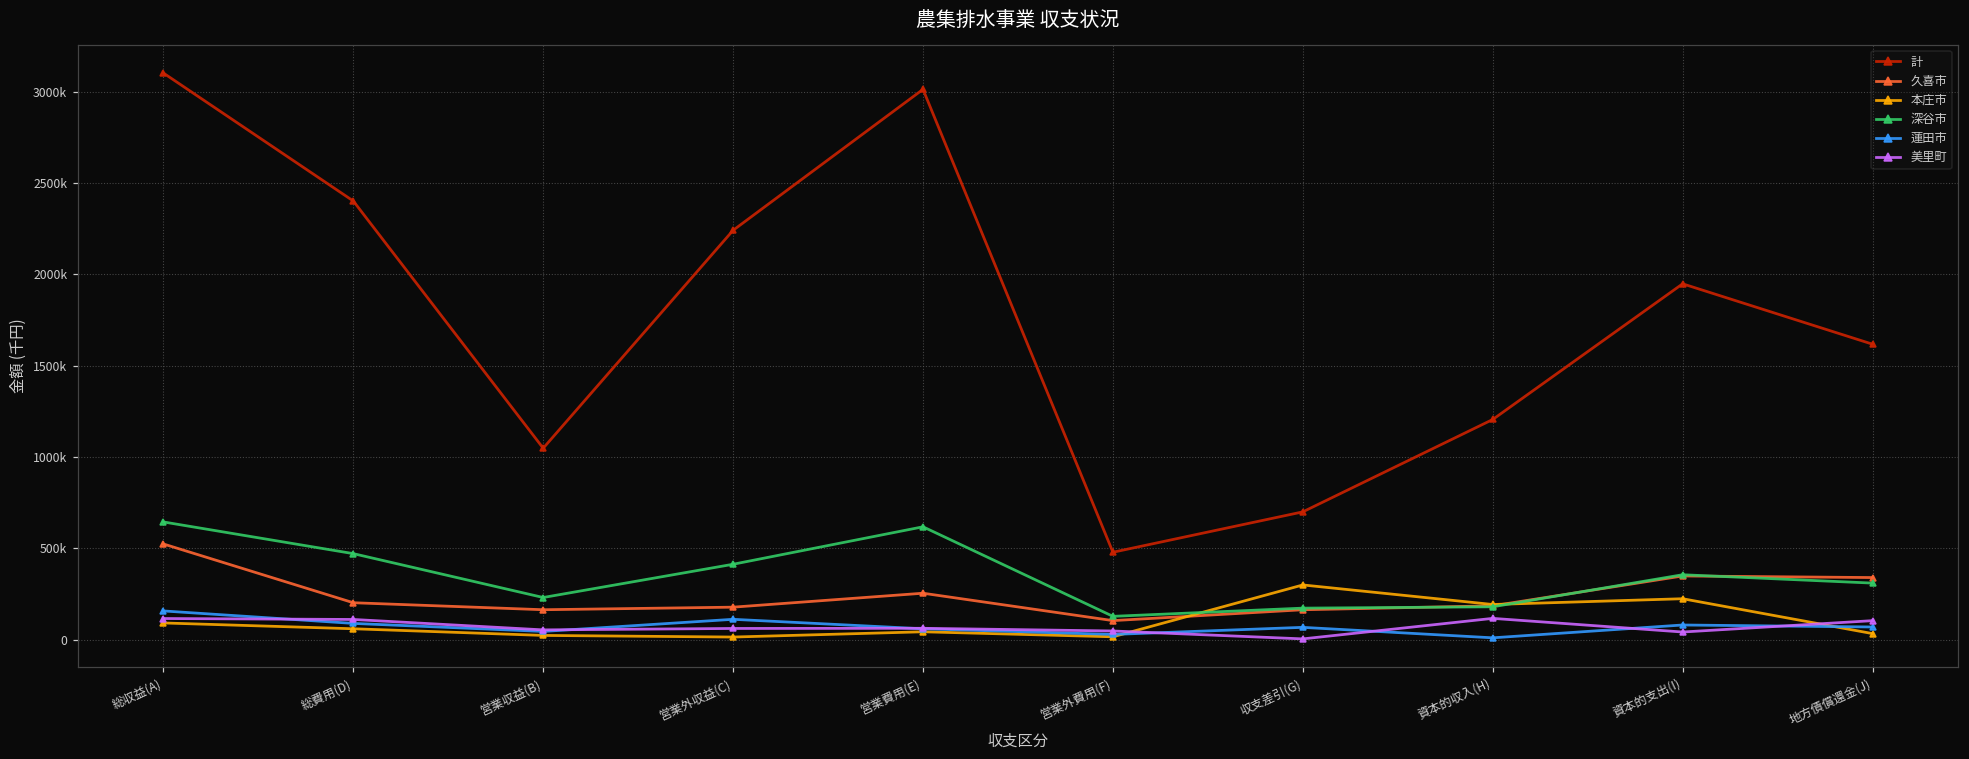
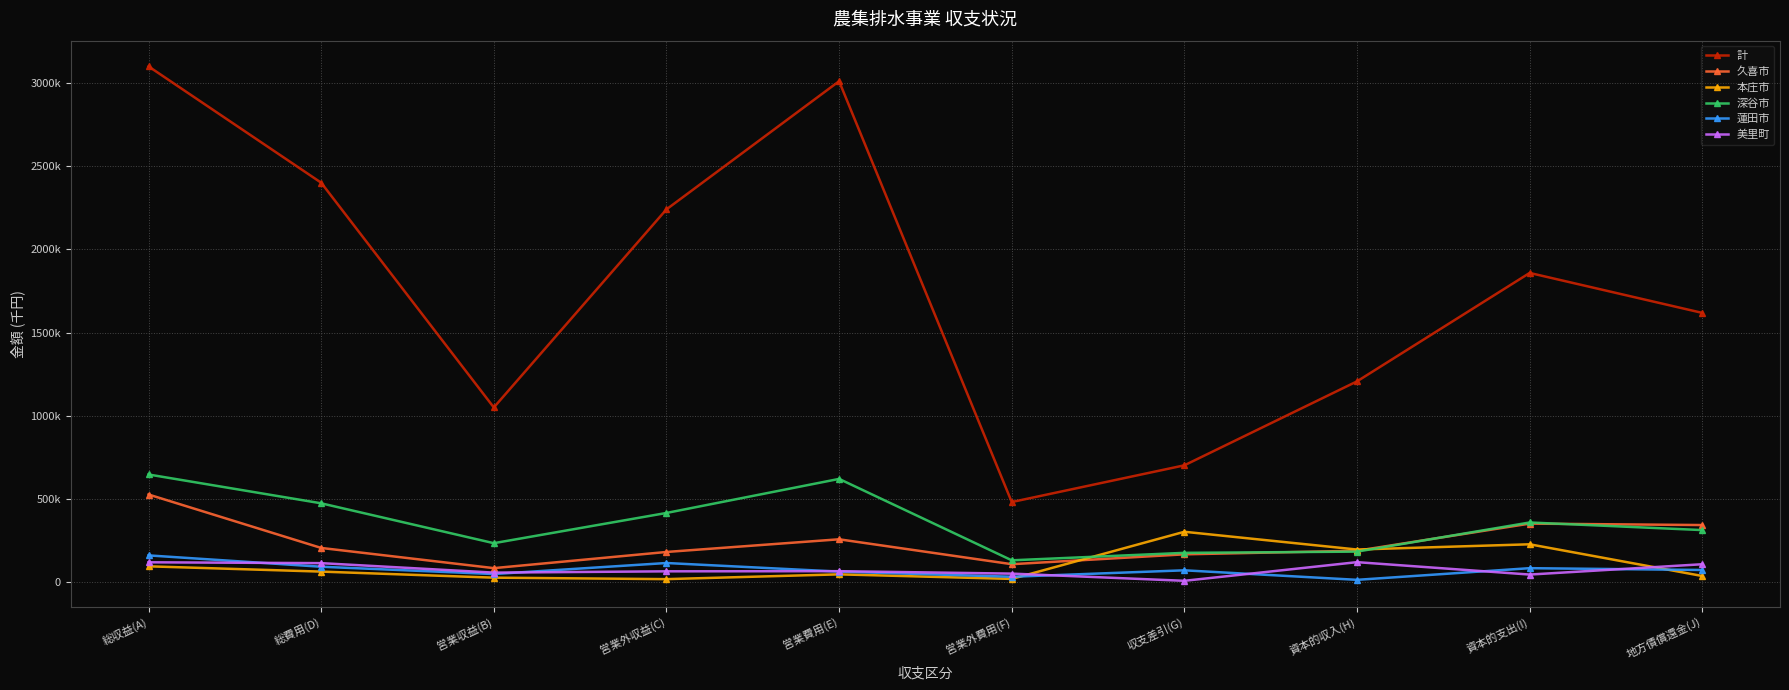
久喜市, 営業収益(B): 160000 -> 80000
計, 資本的支出(I): 1950000 -> 1860000
